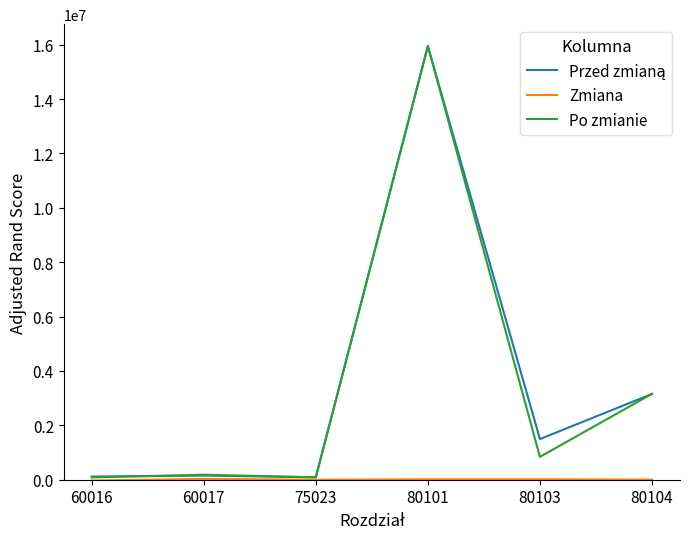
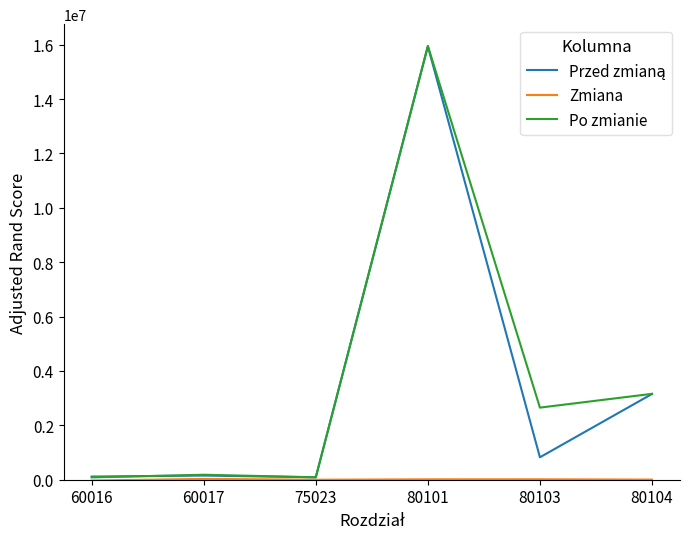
Przed zmianą, 80103: 1500000 -> 800000
Po zmianie, 80103: 800000 -> 2700000
